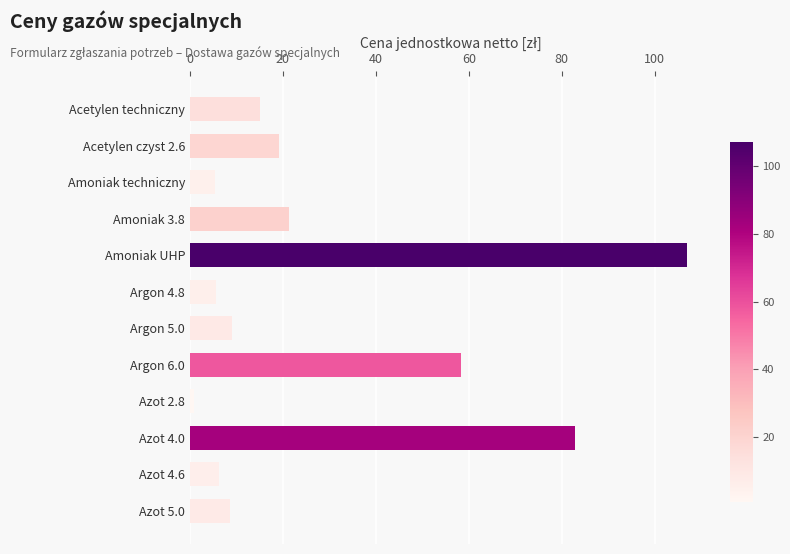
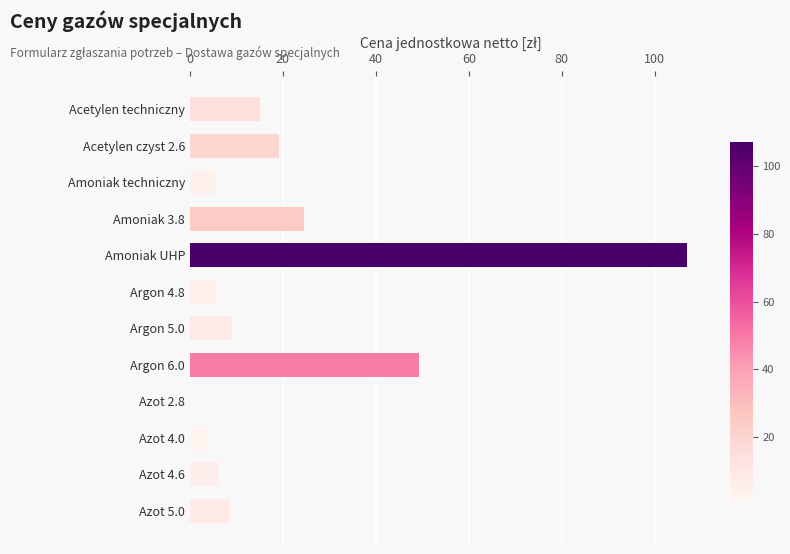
Amoniak 3.8: 21 -> 25
Argon 6.0: 58 -> 49
Azot 4.0: 83 -> 4
